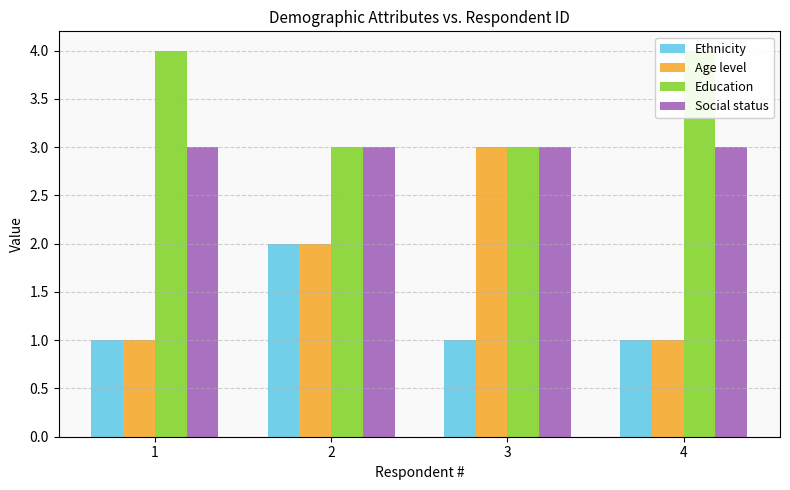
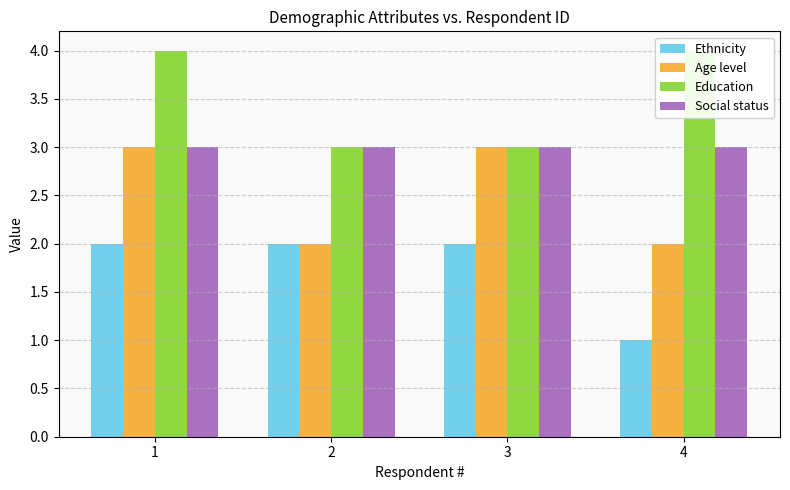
Ethnicity, 1: 1 -> 2
Age level, 1: 1 -> 3
Ethnicity, 3: 1 -> 2
Age level, 4: 1 -> 2
